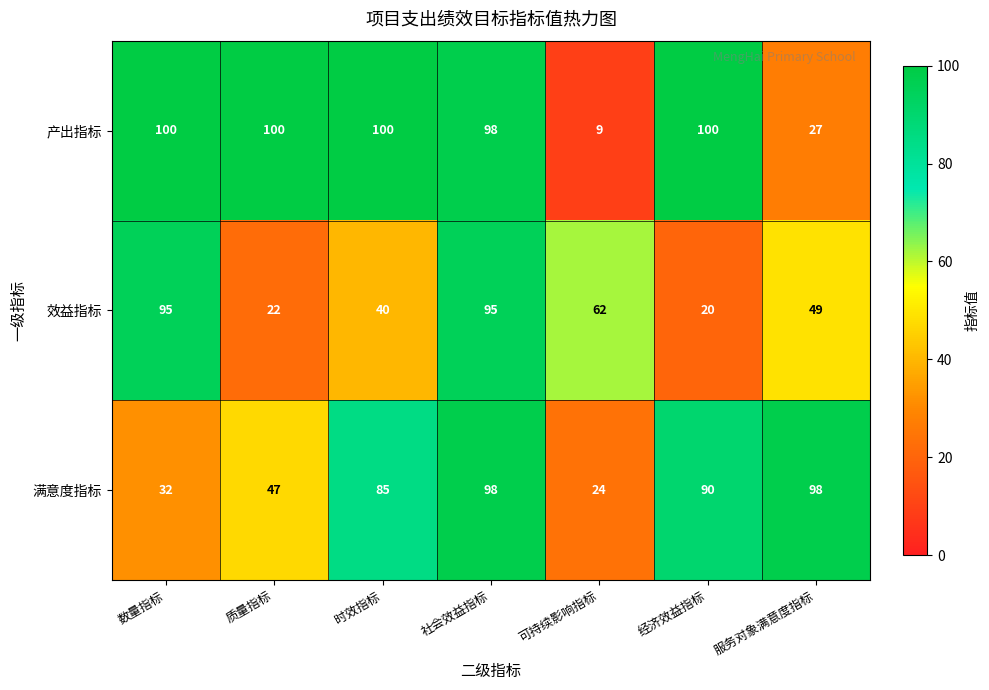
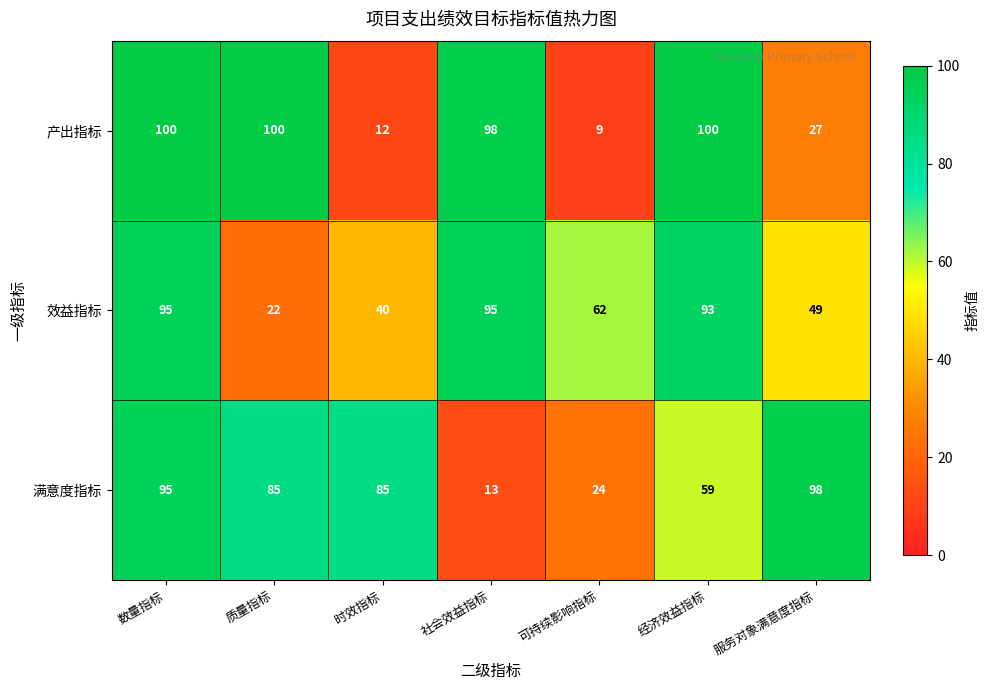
产出指标, 时效指标: 100 -> 12
效益指标, 经济效益指标: 20 -> 93
满意度指标, 数量指标: 32 -> 95
满意度指标, 质量指标: 47 -> 85
满意度指标, 社会效益指标: 98 -> 13
满意度指标, 经济效益指标: 90 -> 59
